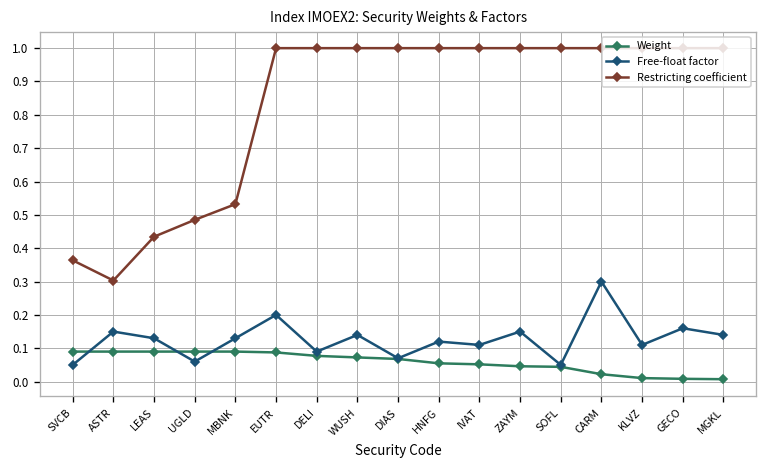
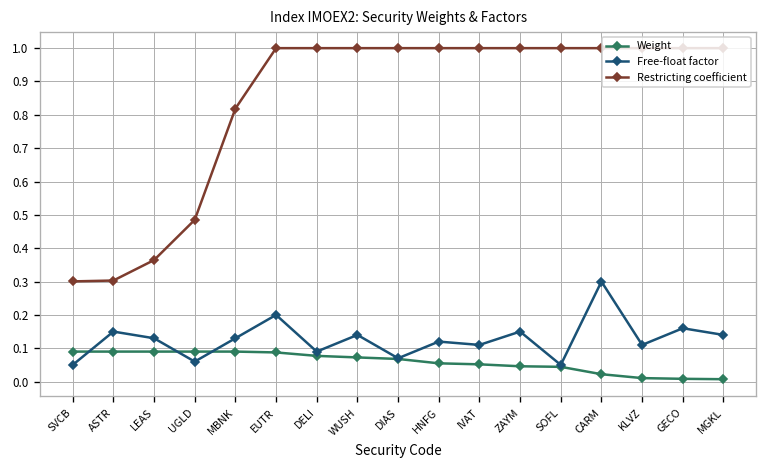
Restricting coefficient, SVCB: 0.36 -> 0.30
Restricting coefficient, LEAS: 0.43 -> 0.36
Restricting coefficient, MBNK: 0.53 -> 0.82
